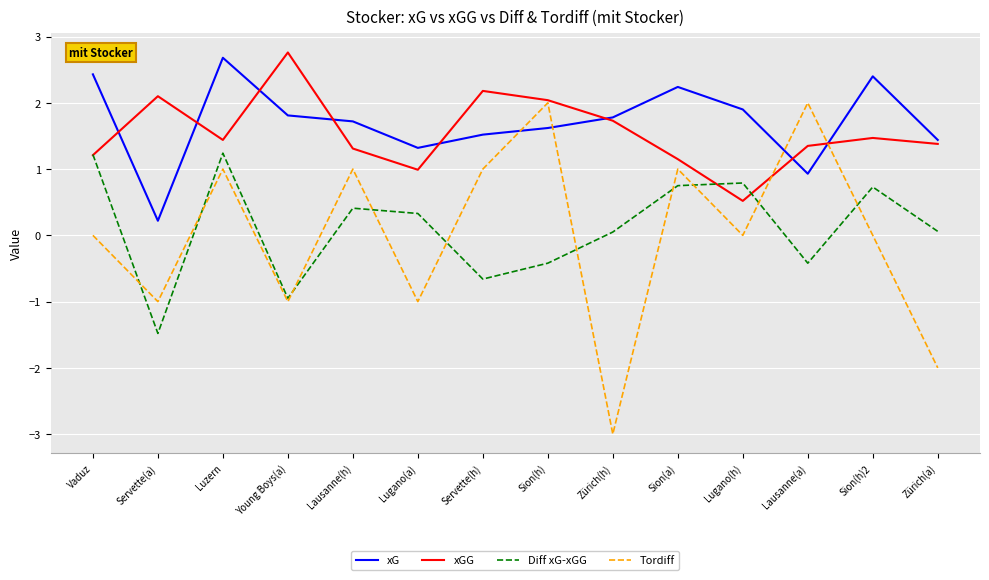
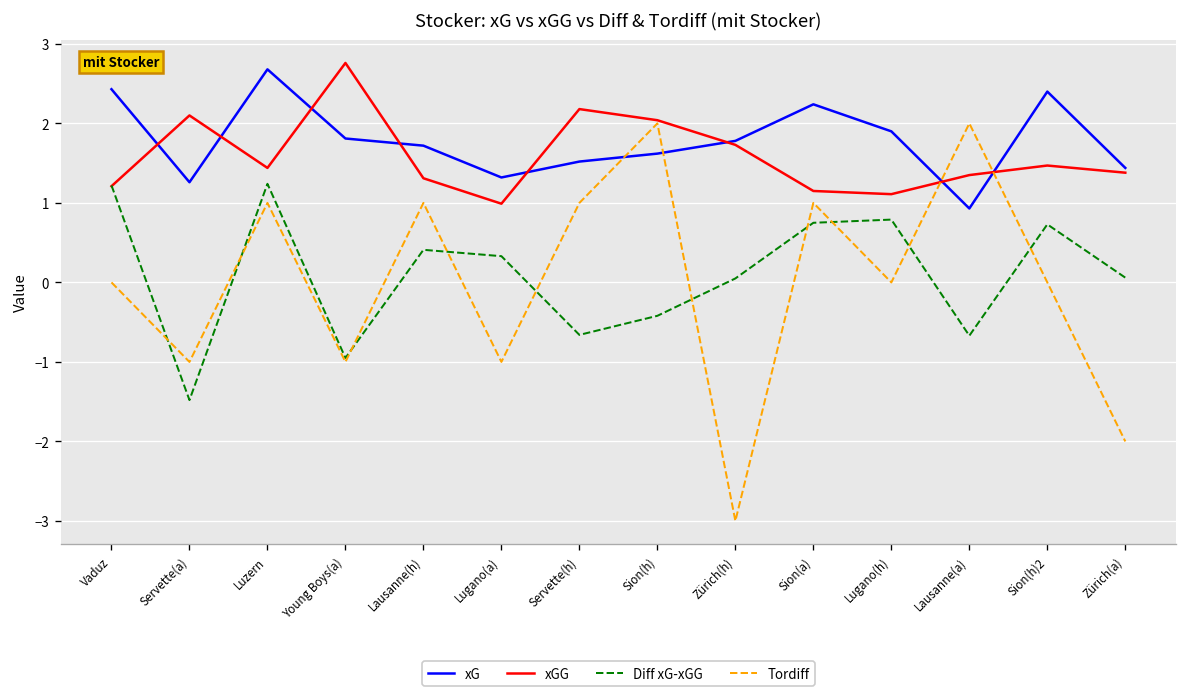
xG, Servette(a): 0.2 -> 1.3
xGG, Lugano(h): 0.5 -> 1.1
Diff xG-xGG, Lausanne(a): -0.4 -> -0.7
